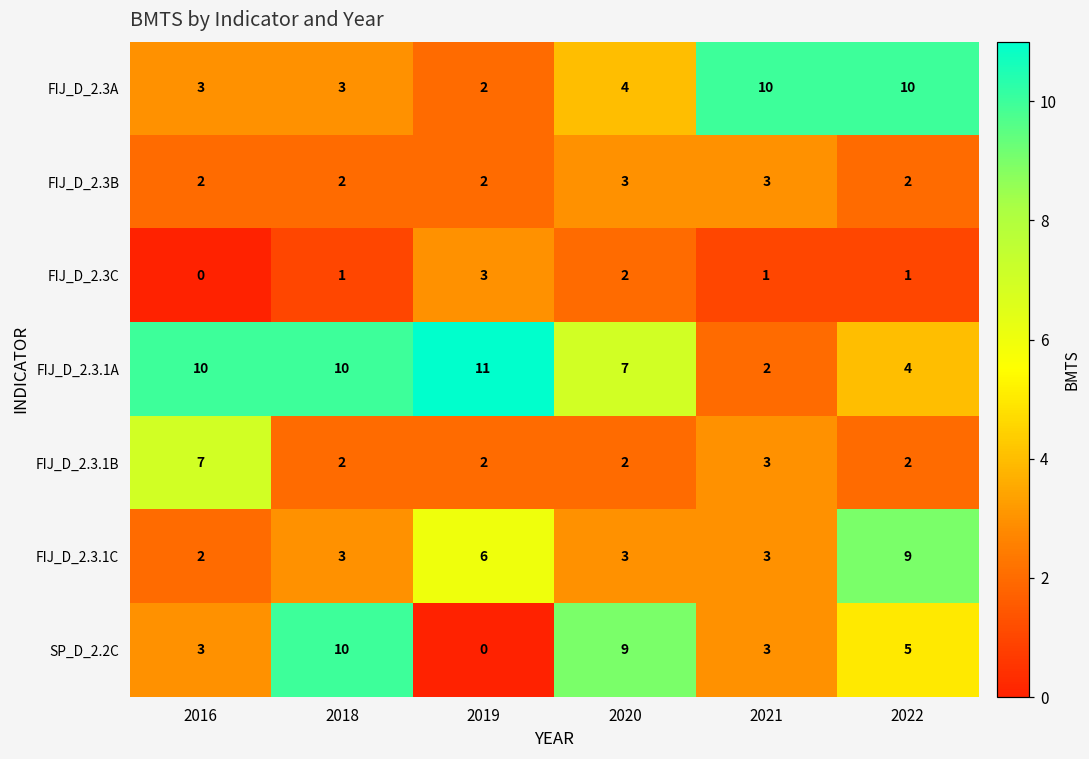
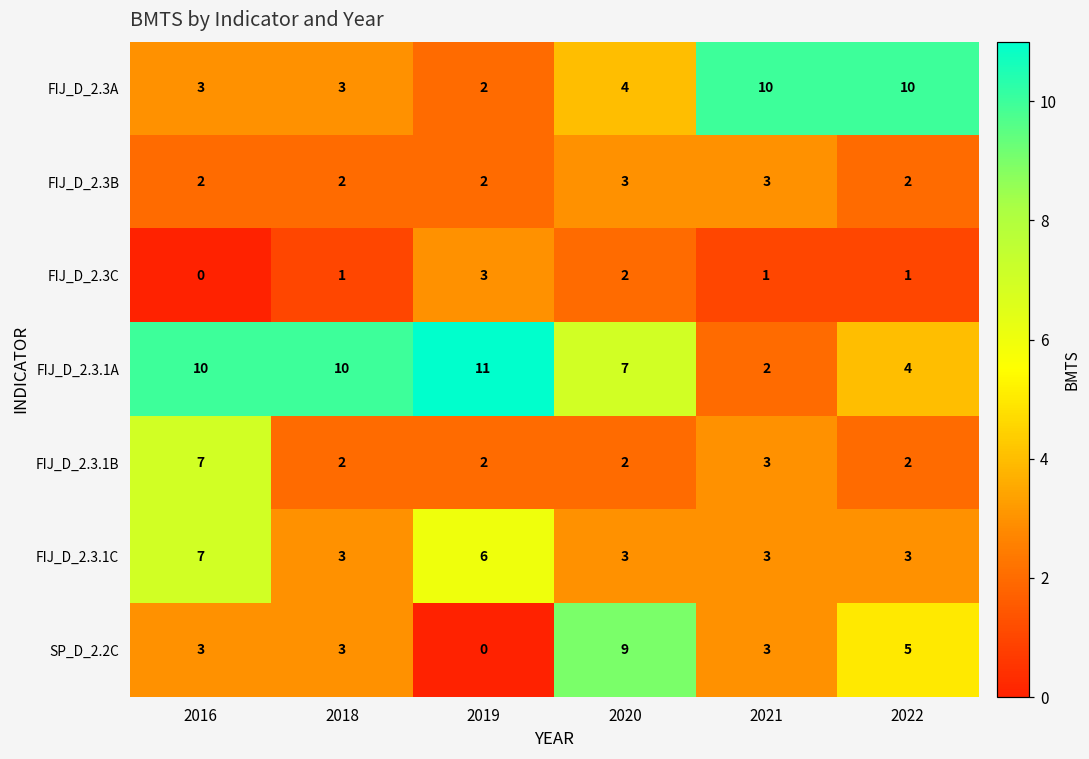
FIJ_D_2.3.1C, 2016: 2 -> 7
FIJ_D_2.3.1C, 2022: 9 -> 3
SP_D_2.2C, 2018: 10 -> 3
